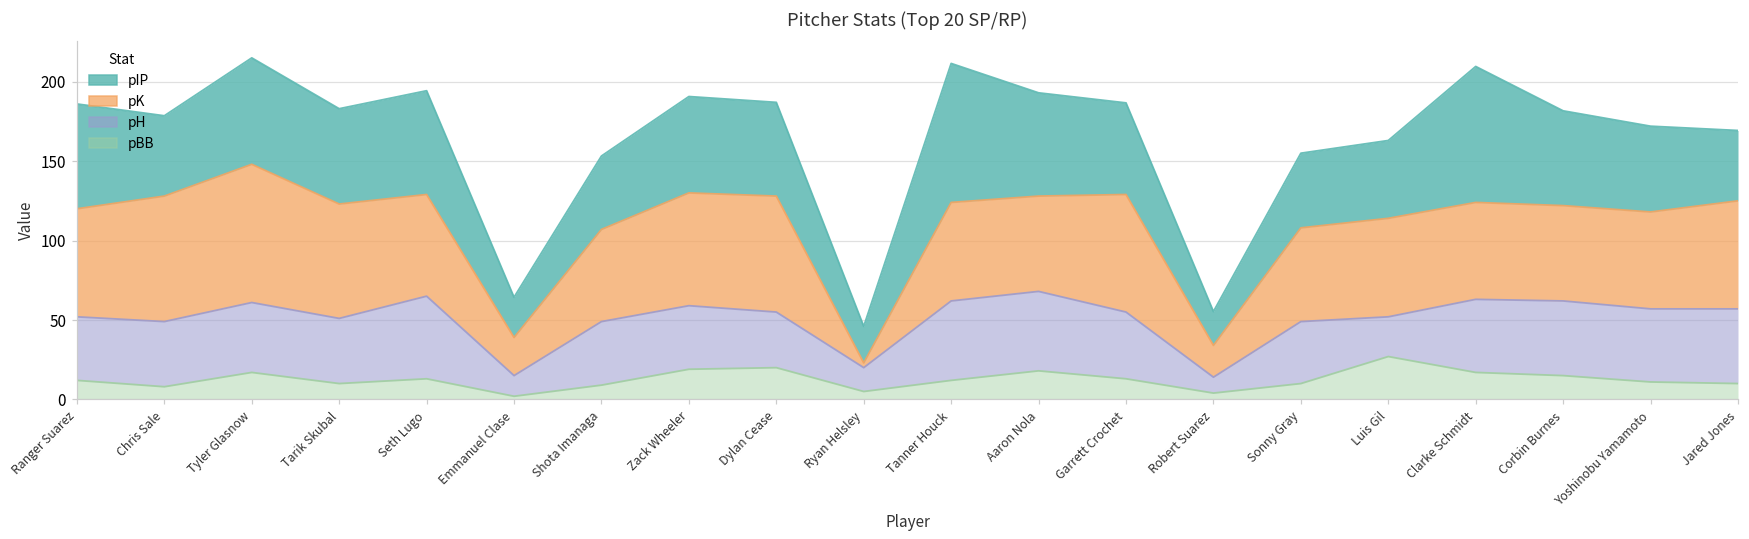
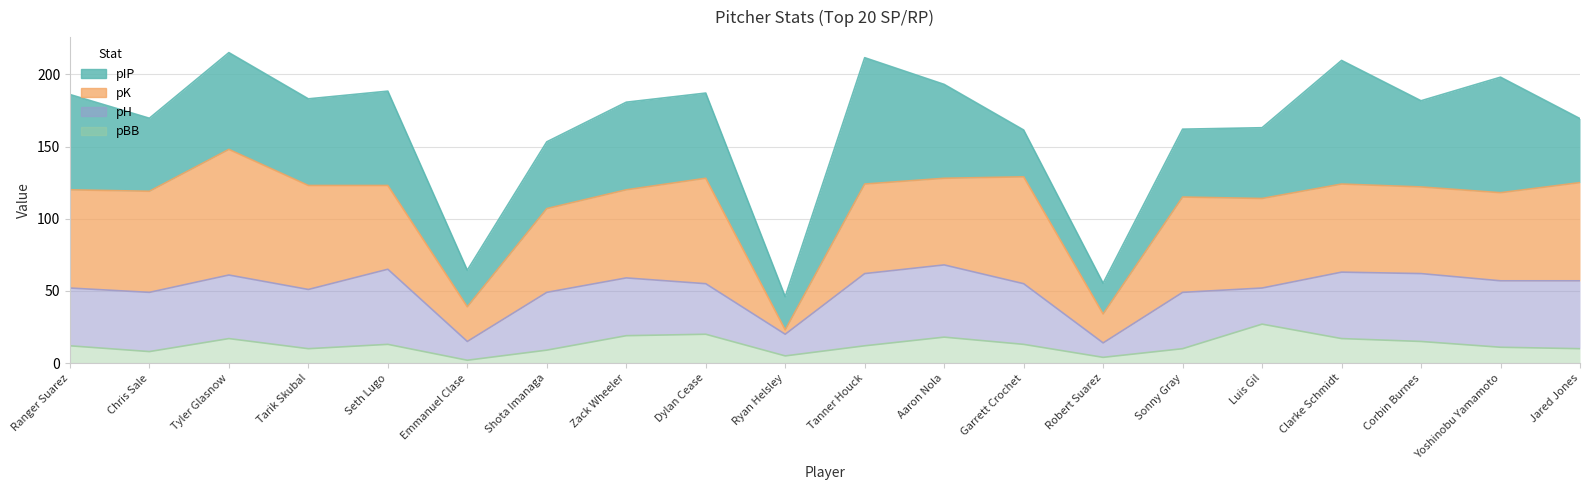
pK, Chris Sale: 79 -> 70
pK, Seth Lugo: 64 -> 58
pK, Zack Wheeler: 71 -> 61
pIP, Garrett Crochet: 58 -> 32
pK, Sonny Gray: 59 -> 66
pIP, Yoshinobu Yamamoto: 54 -> 80
